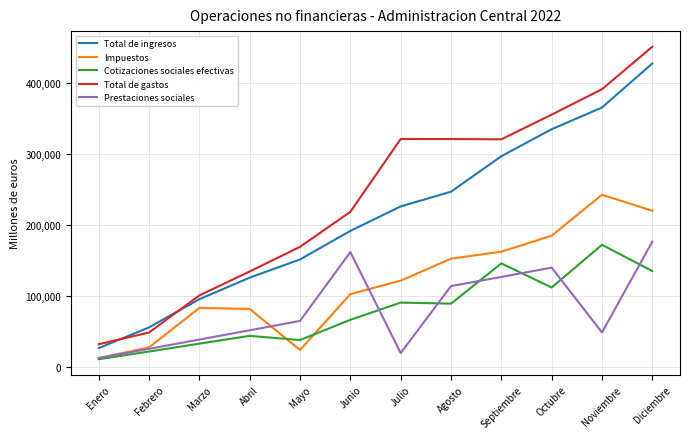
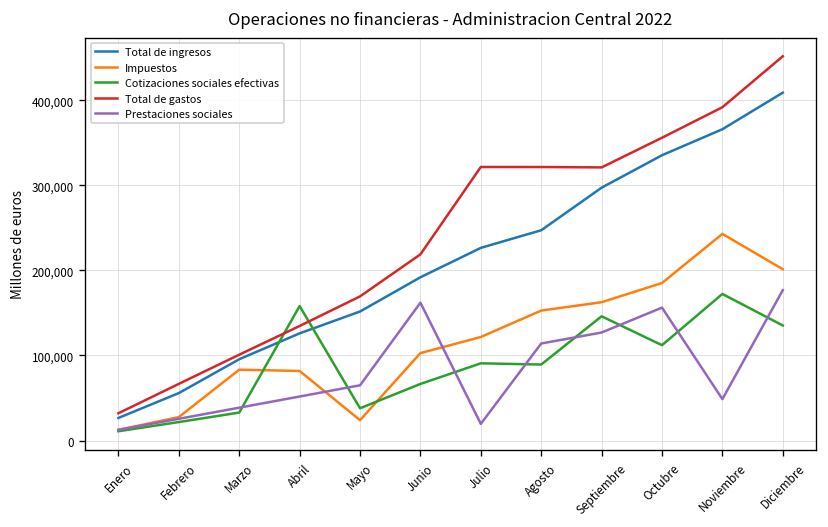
Total de gastos, Febrero: 50,000 -> 70,000
Cotizaciones sociales efectivas, Abril: 40,000 -> 160,000
Prestaciones sociales, Octubre: 140,000 -> 160,000
Total de ingresos, Diciembre: 430,000 -> 410,000
Impuestos, Diciembre: 220,000 -> 200,000
